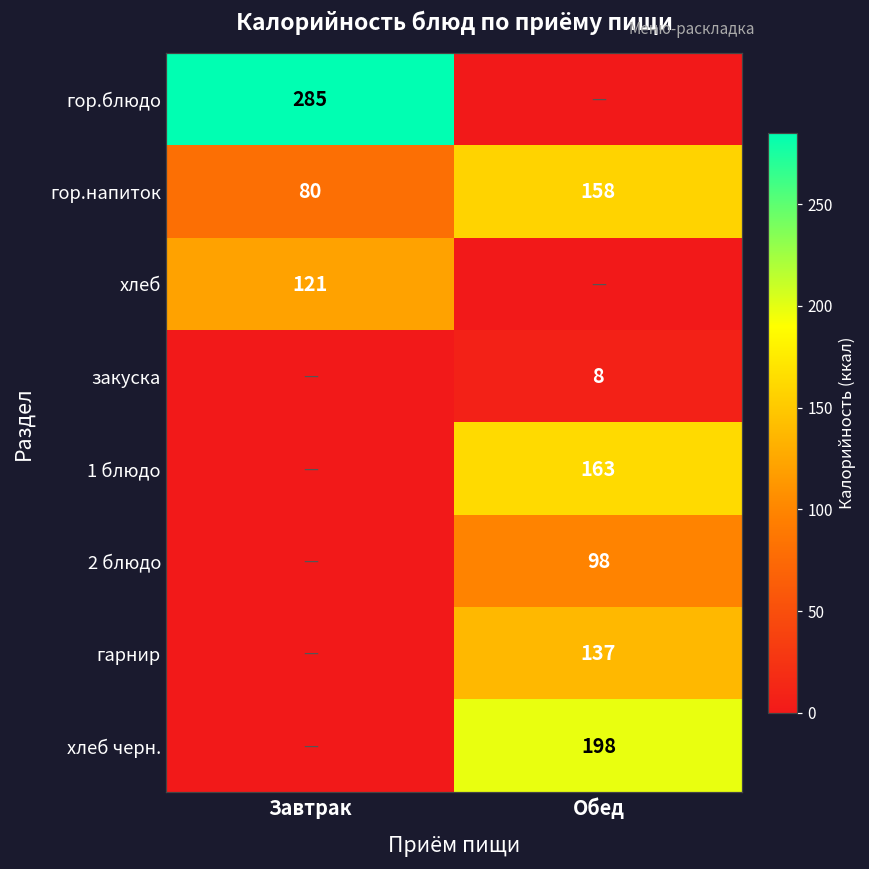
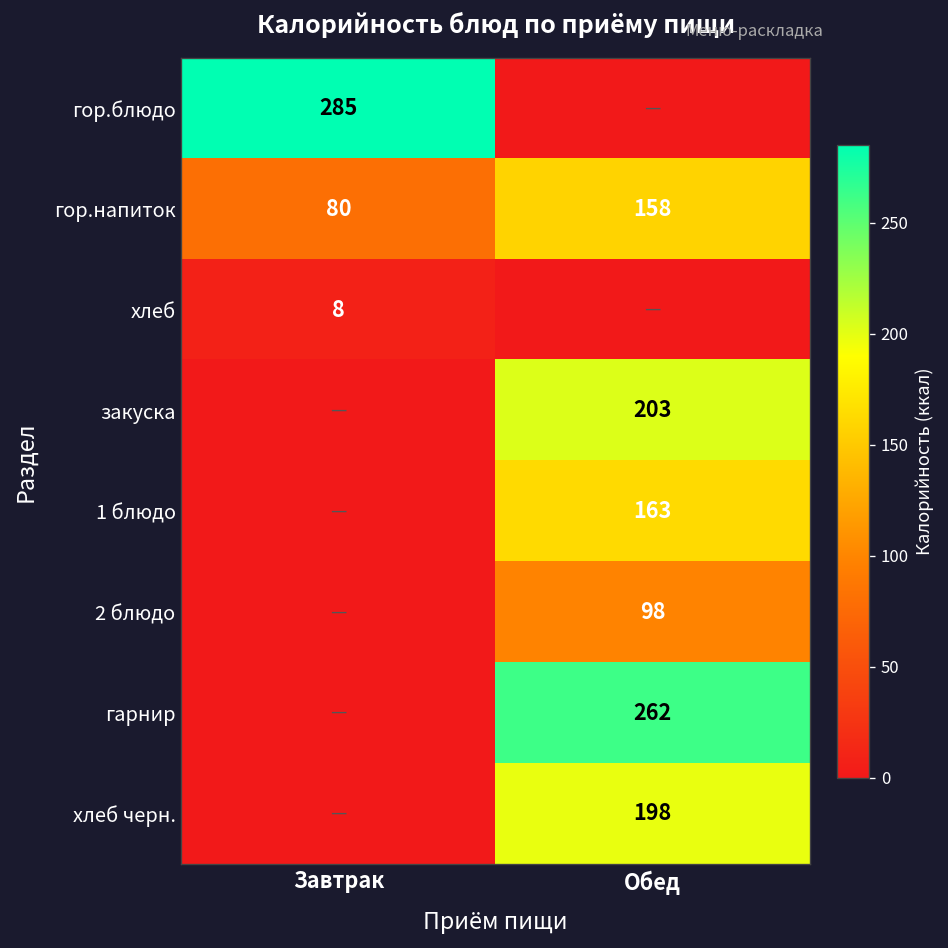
хлеб, Завтрак: 121 -> 8
закуска, Обед: 8 -> 203
гарнир, Обед: 137 -> 262
